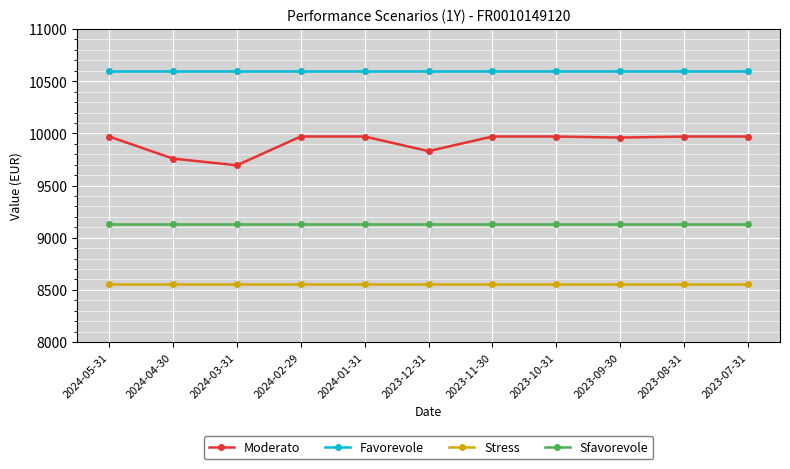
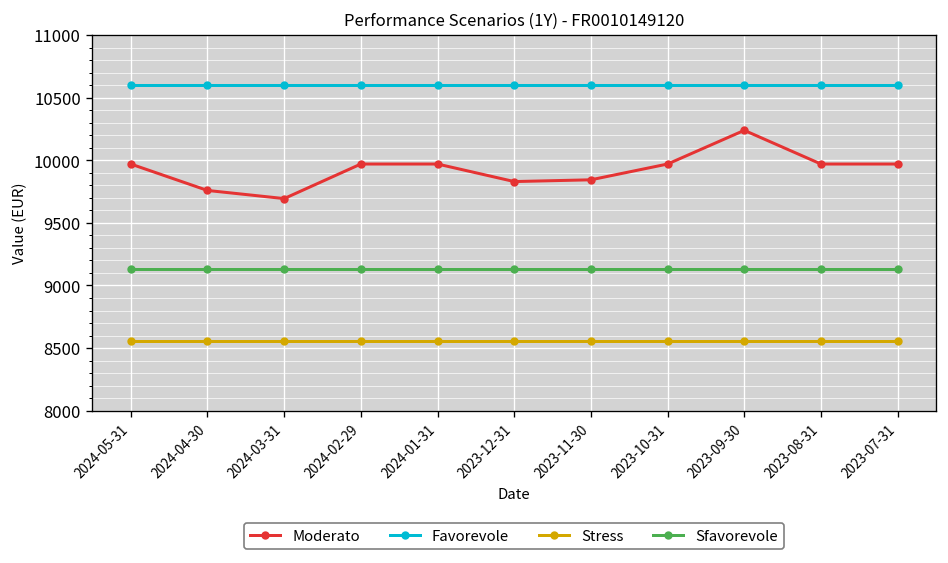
Moderato, 2023-11-30: 9970 -> 9840
Moderato, 2023-09-30: 9960 -> 10240
